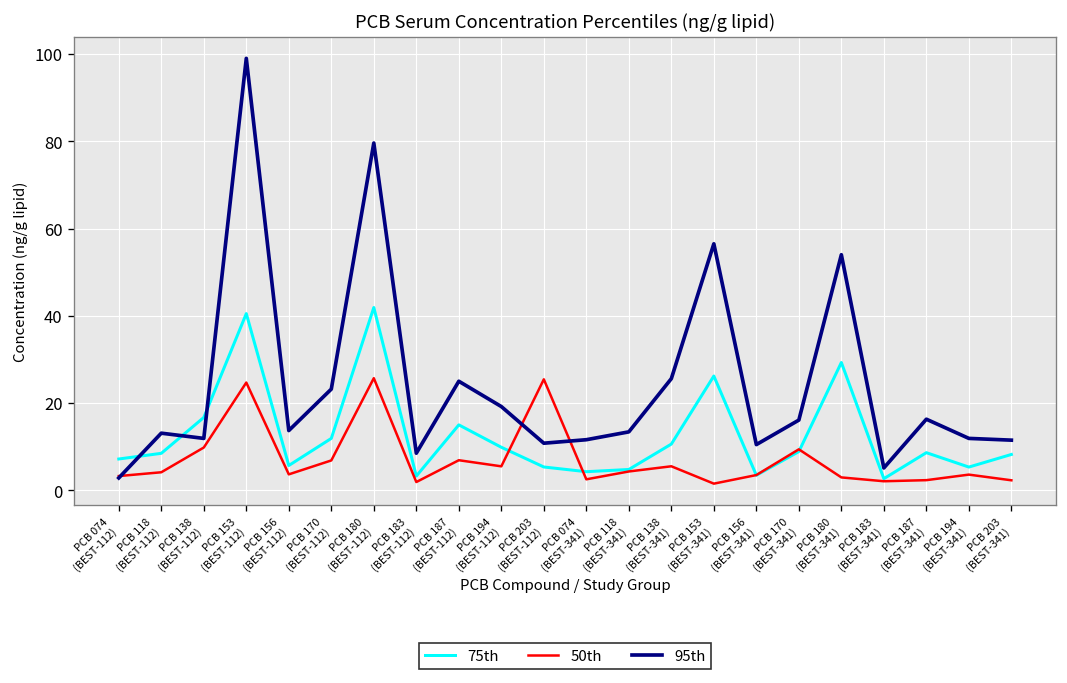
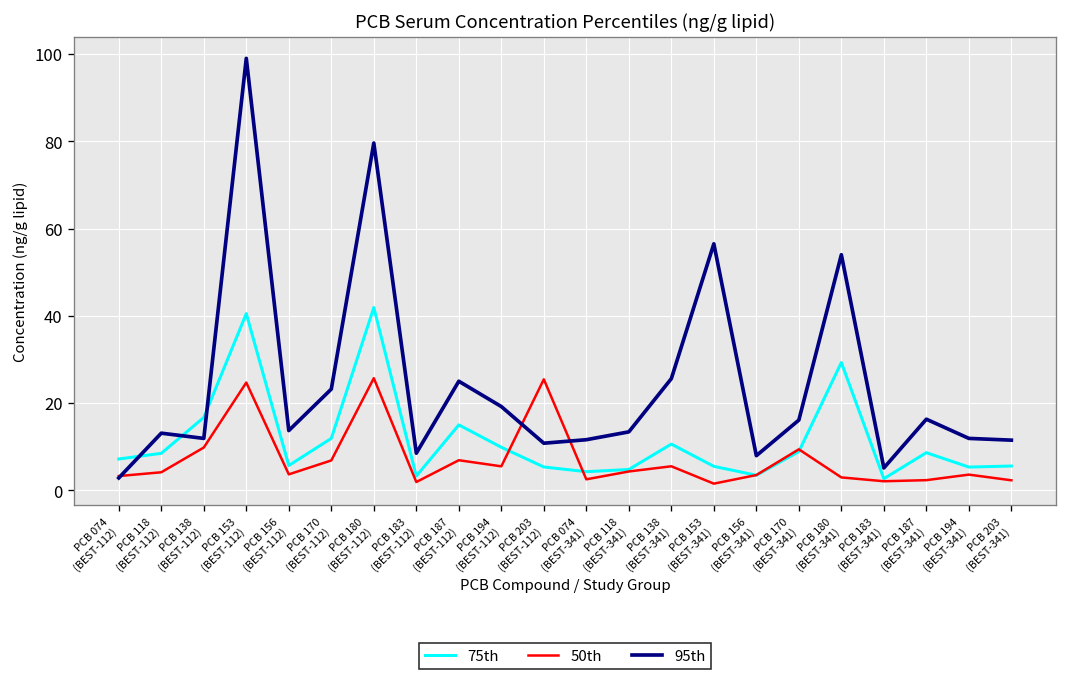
75th, PCB 153 (BEST-341): 26 -> 6
95th, PCB 156 (BEST-341): 10 -> 8
75th, PCB 203 (BEST-341): 8 -> 6
